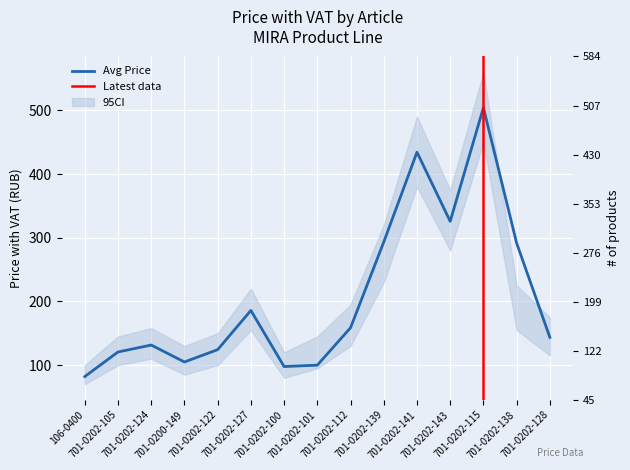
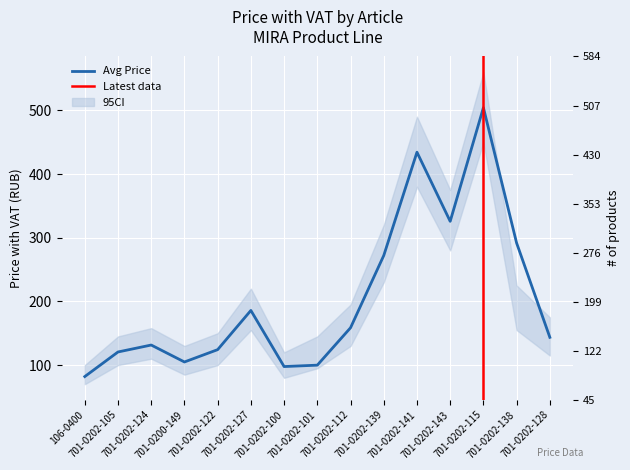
Avg Price, 701-0202-139: 290 -> 270
